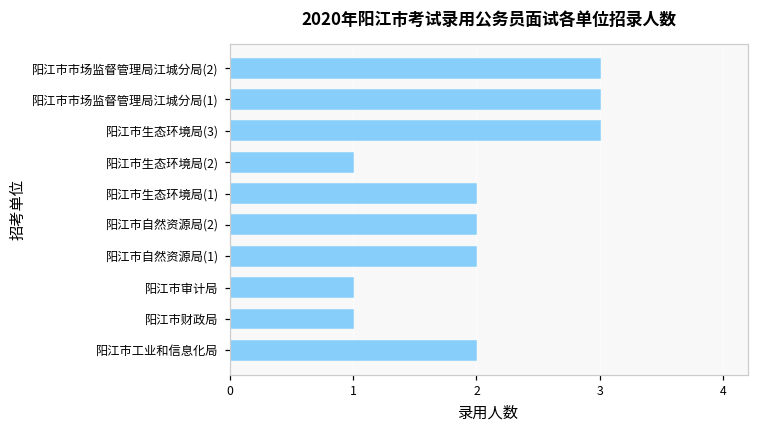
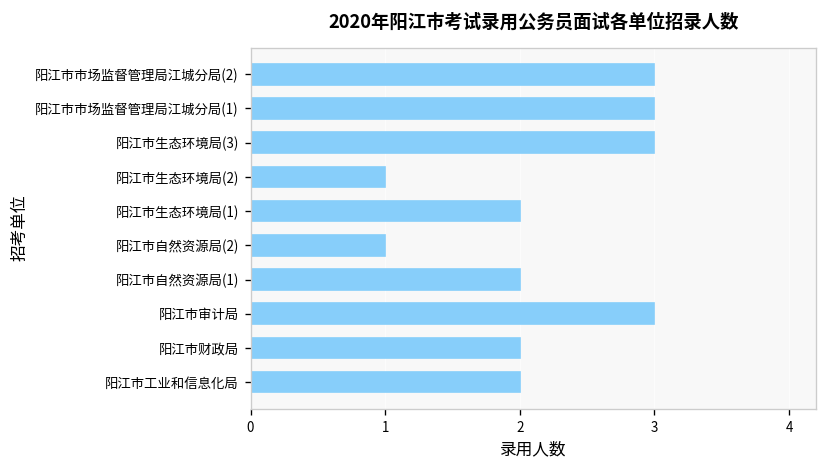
阳江市自然资源局(2): 2 -> 1
阳江市审计局: 1 -> 3
阳江市财政局: 1 -> 2
